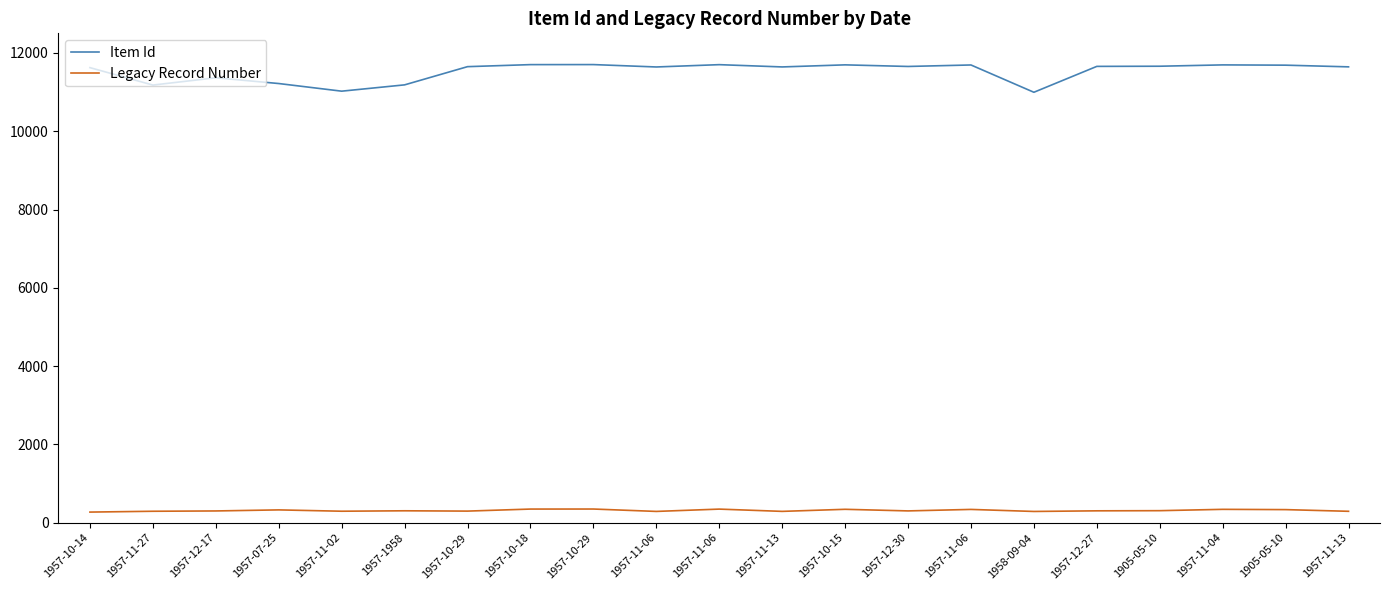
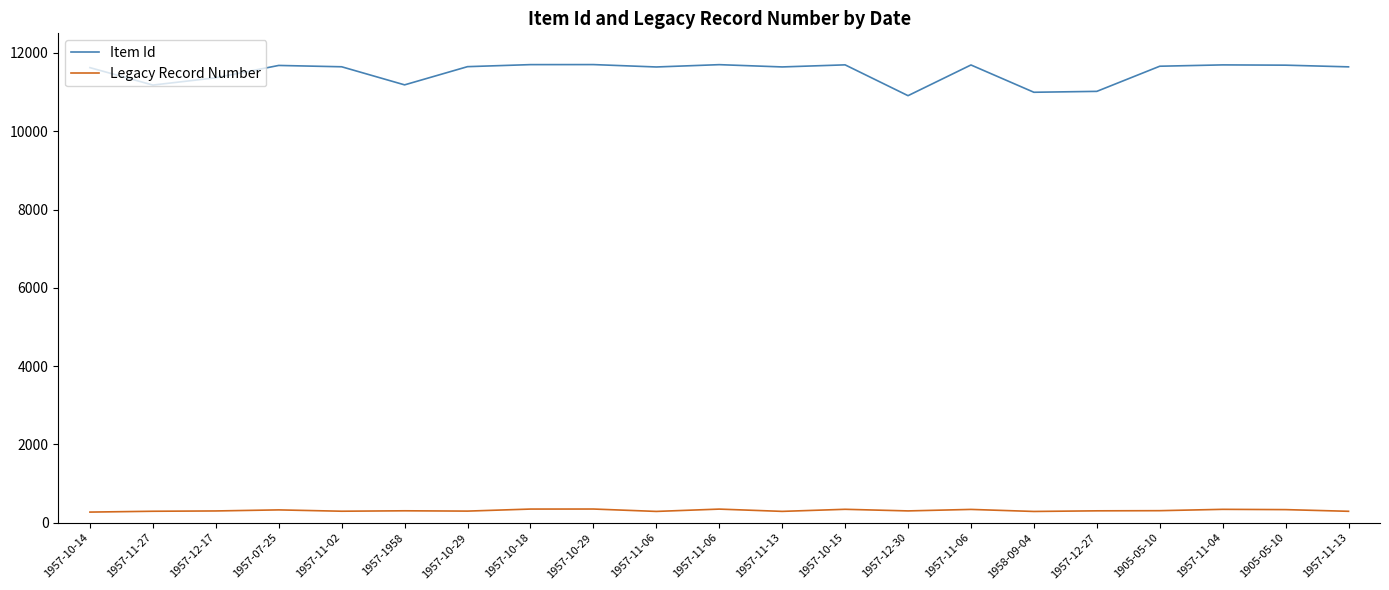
Item Id, 1957-07-25: 11200 -> 11700
Item Id, 1957-11-02: 11000 -> 11600
Item Id, 1957-12-30: 11700 -> 10900
Item Id, 1957-12-27: 11700 -> 11000
